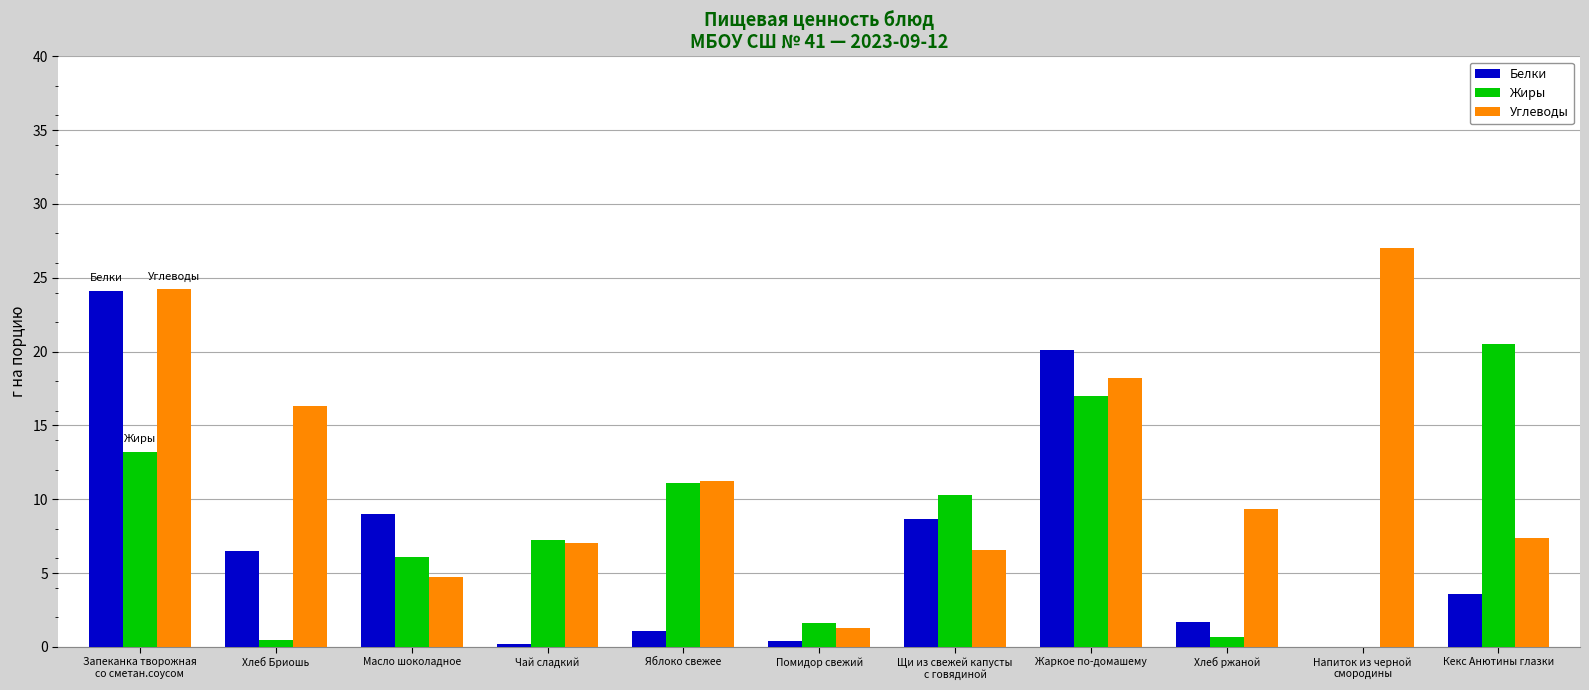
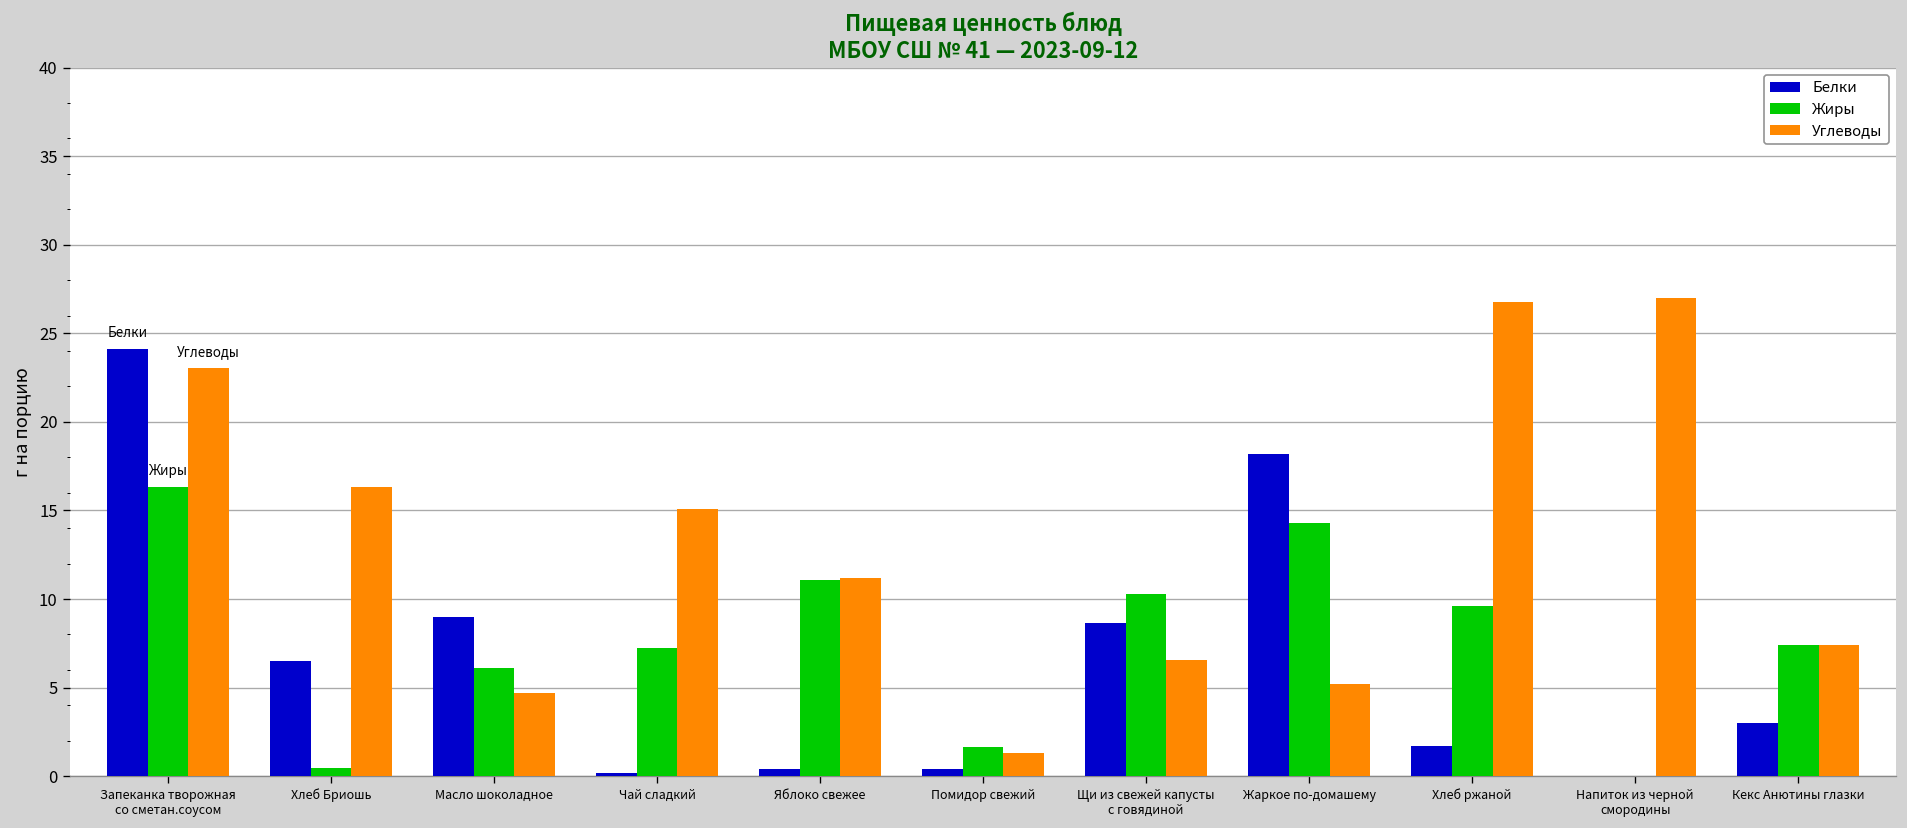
Жиры, Запеканка творожная со сметан.соусом: 13.2 -> 16.3
Углеводы, Запеканка творожная со сметан.соусом: 24.2 -> 23.1
Углеводы, Чай сладкий: 7.0 -> 15.1
Белки, Яблоко свежее: 1.1 -> 0.4
Белки, Жаркое по-домашему: 20.1 -> 18.2
Жиры, Жаркое по-домашему: 17.0 -> 14.3
Углеводы, Жаркое по-домашему: 18.2 -> 5.2
Жиры, Хлеб ржаной: 0.7 -> 9.6
Углеводы, Хлеб ржаной: 9.3 -> 26.8
Белки, Кекс Анютины глазки: 3.6 -> 3.0
Жиры, Кекс Анютины глазки: 20.5 -> 7.4
